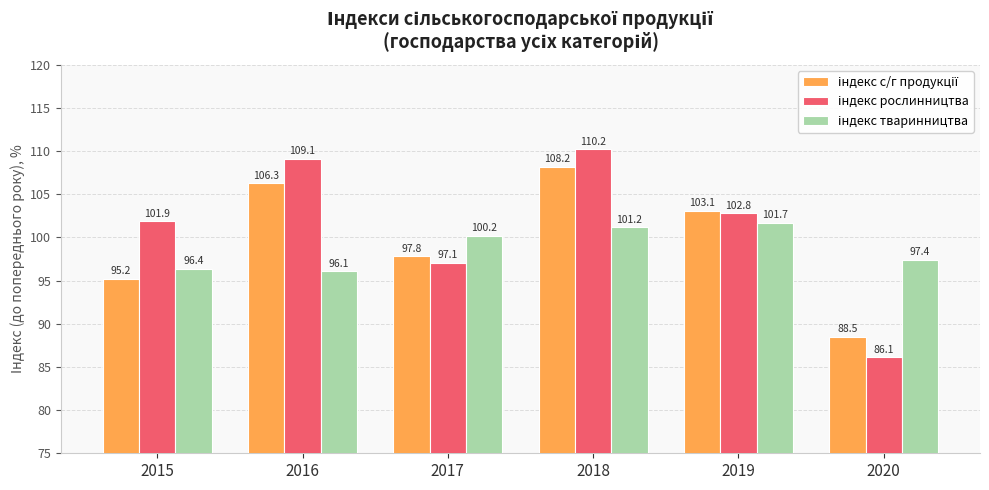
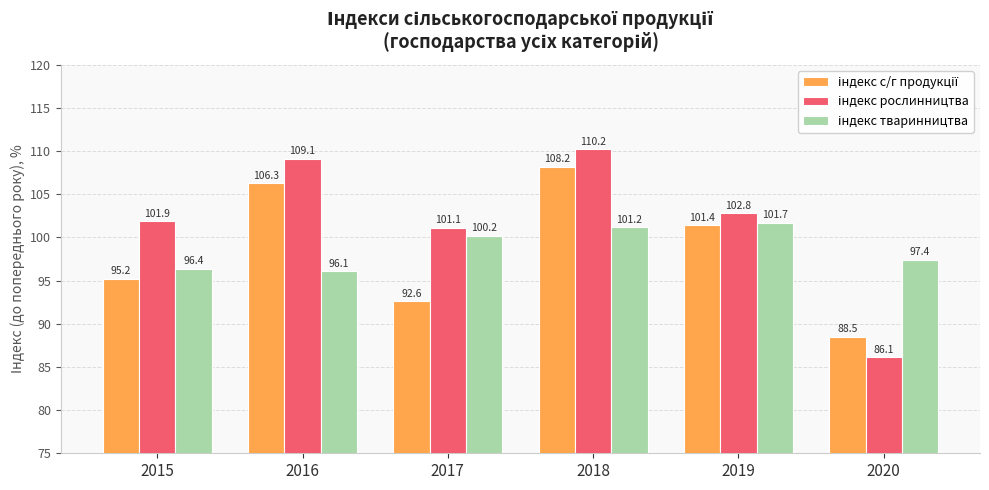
індекс с/г продукції, 2017: 97.8 -> 92.6
індекс рослинництва, 2017: 97.1 -> 101.1
індекс с/г продукції, 2019: 103.1 -> 101.4
